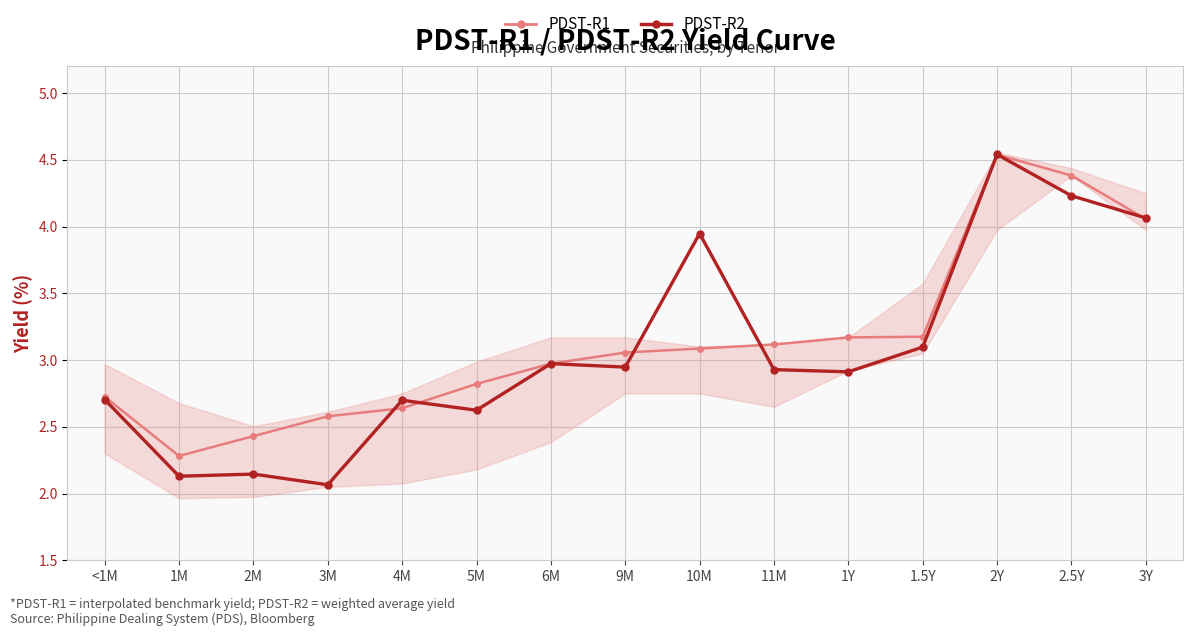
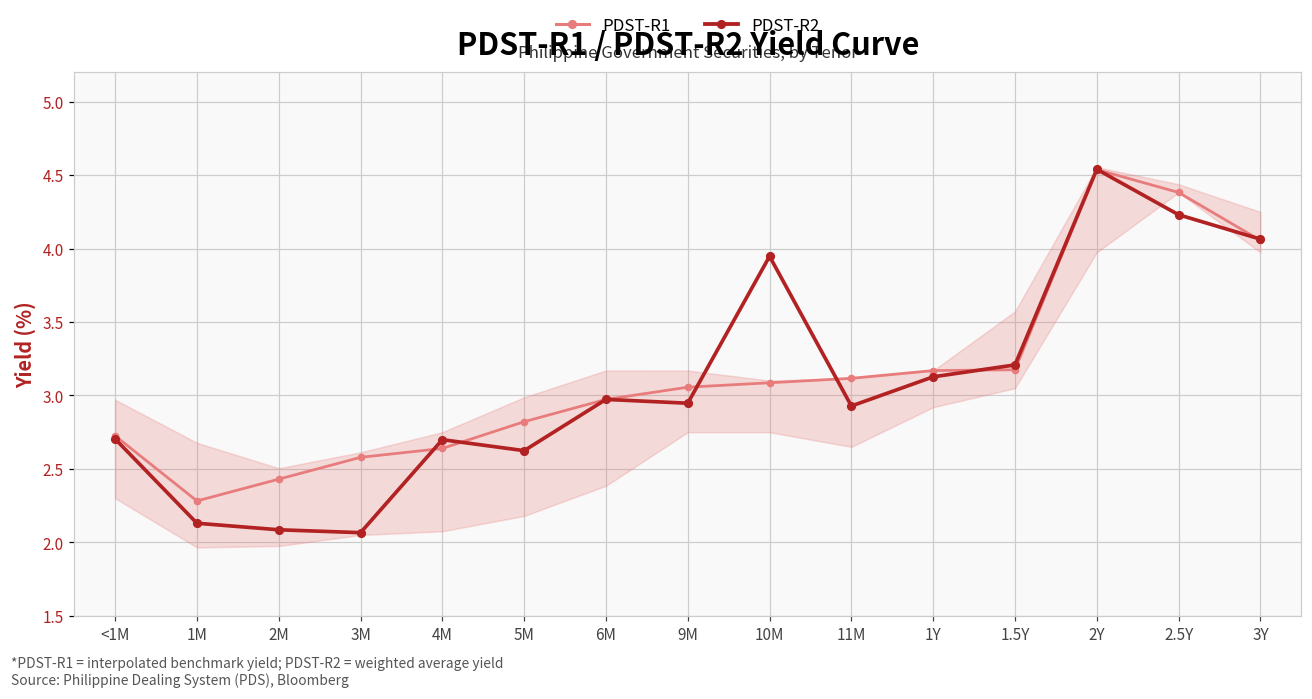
PDST-R2, 2M: 2.15 -> 2.09
PDST-R2, 1Y: 2.91 -> 3.13
PDST-R2, 1.5Y: 3.10 -> 3.21
